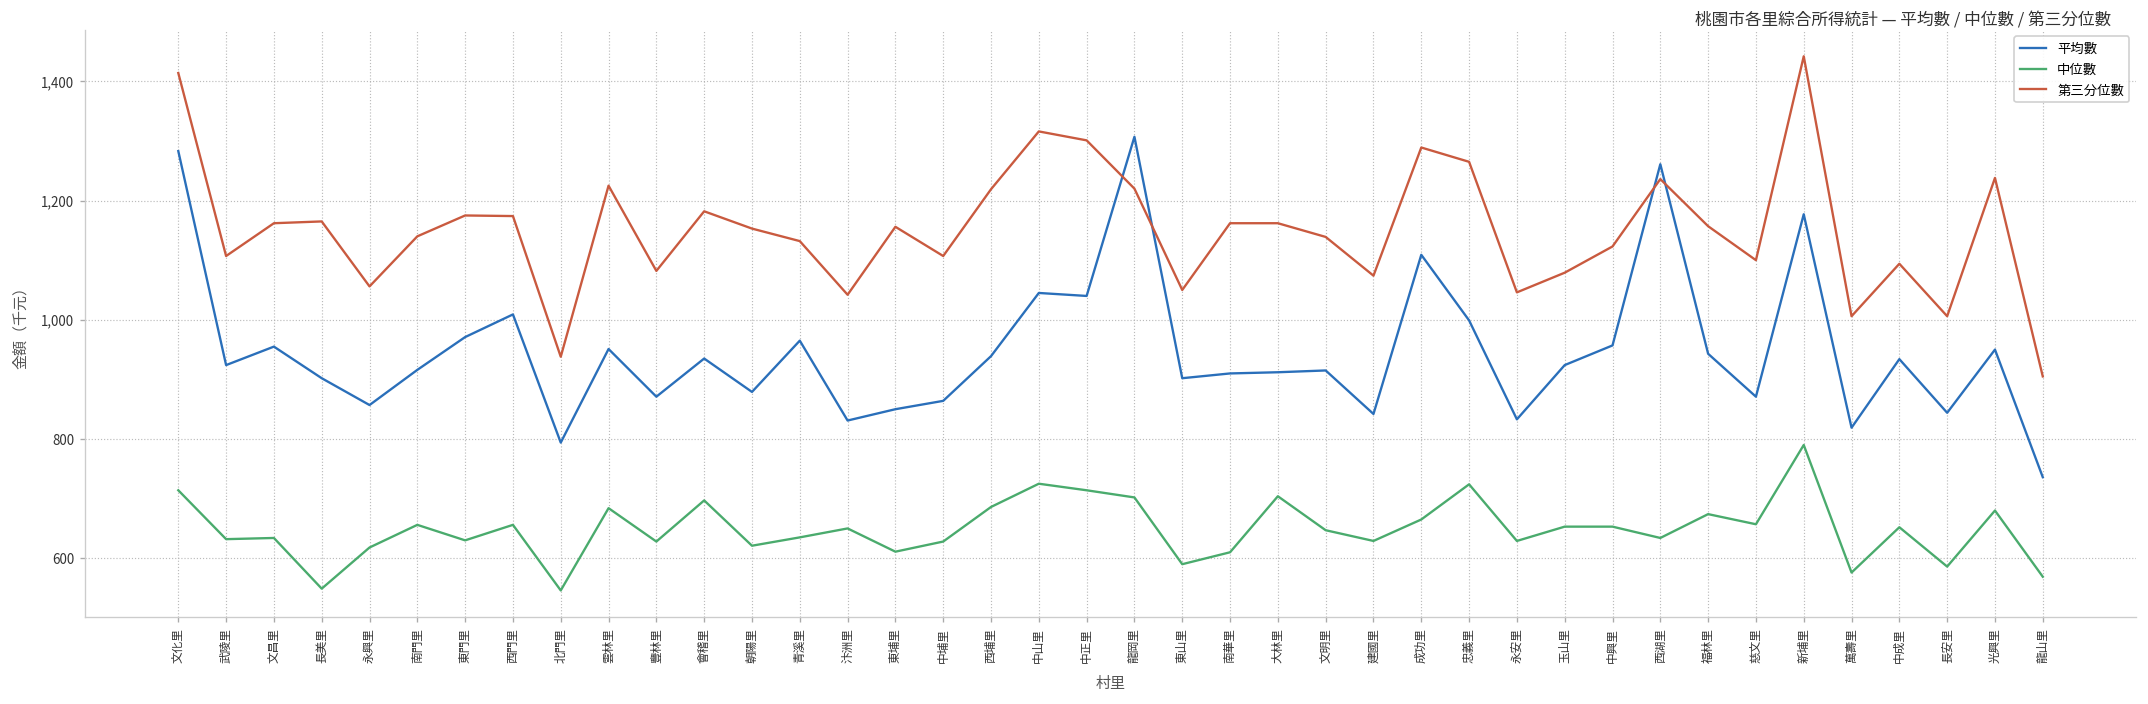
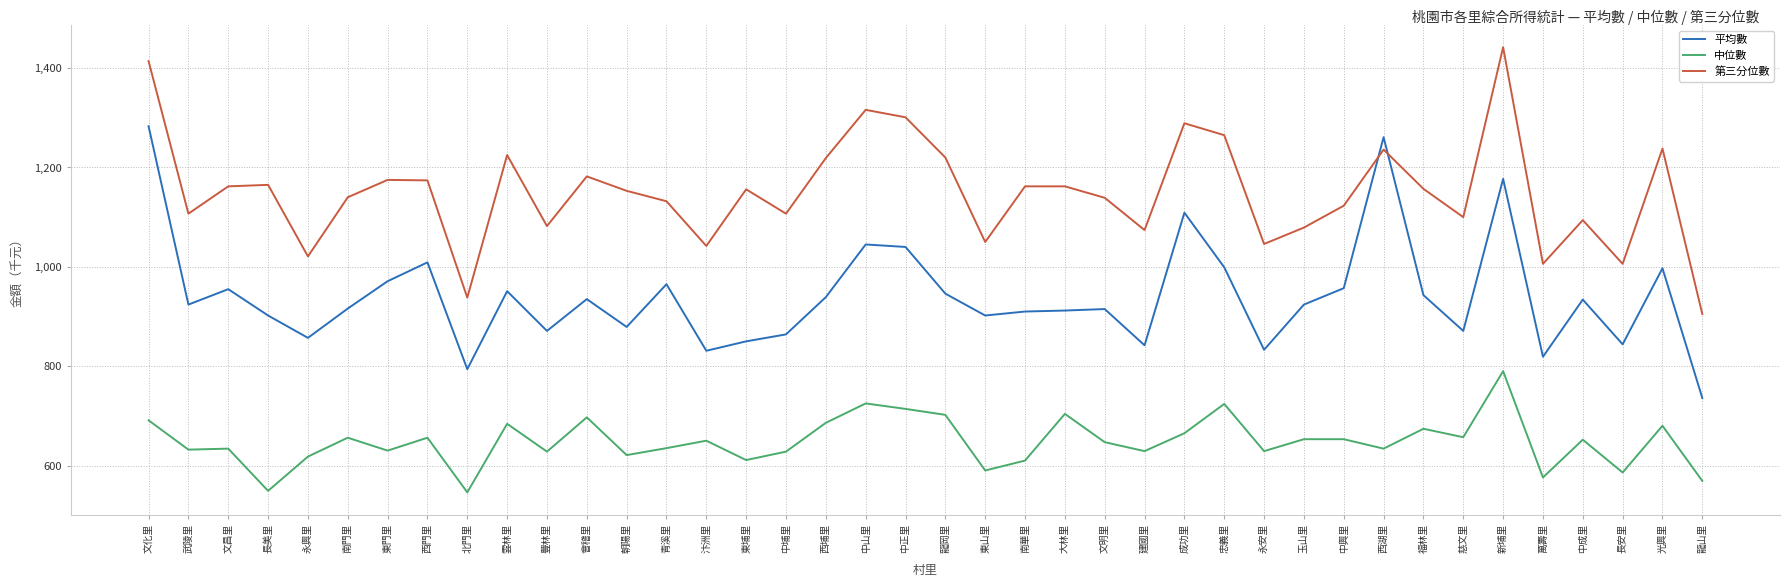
中位數, 文化里: 710 -> 690
第三分位數, 永興里: 1,060 -> 1,020
平均數, 龍岡里: 1,310 -> 950
平均數, 光興里: 950 -> 1,000
